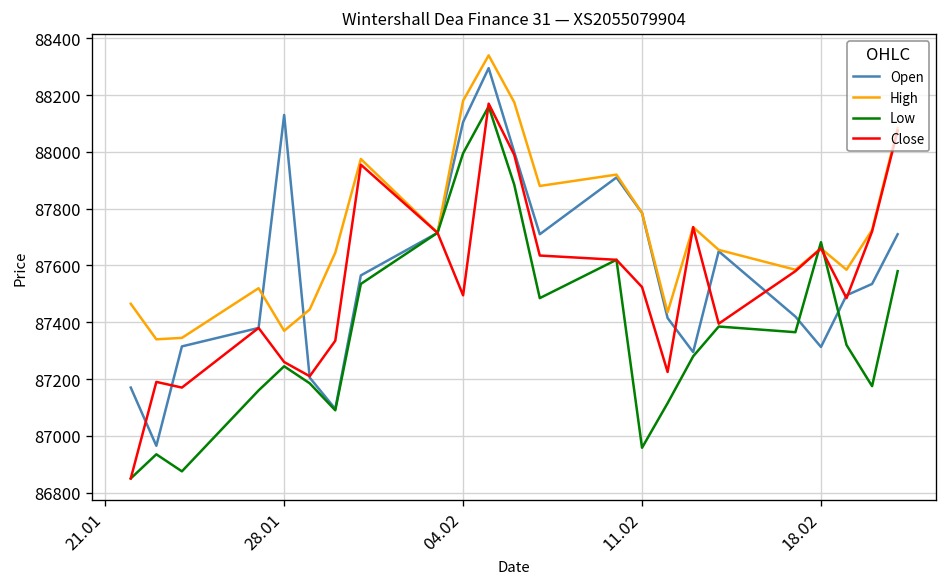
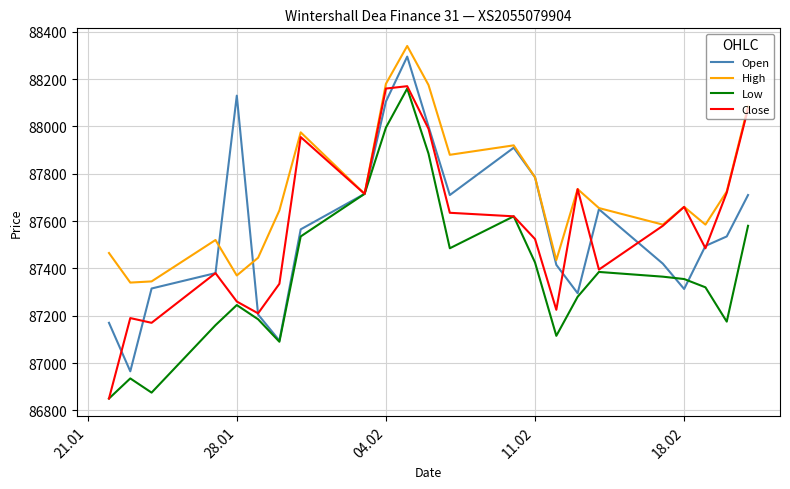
Close, 04.02: 87500 -> 88160
Low, 11.02: 86960 -> 87430
Low, 18.02: 87680 -> 87360
